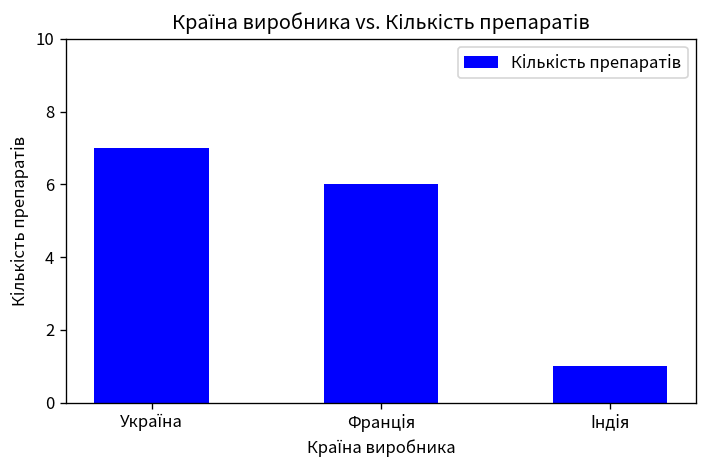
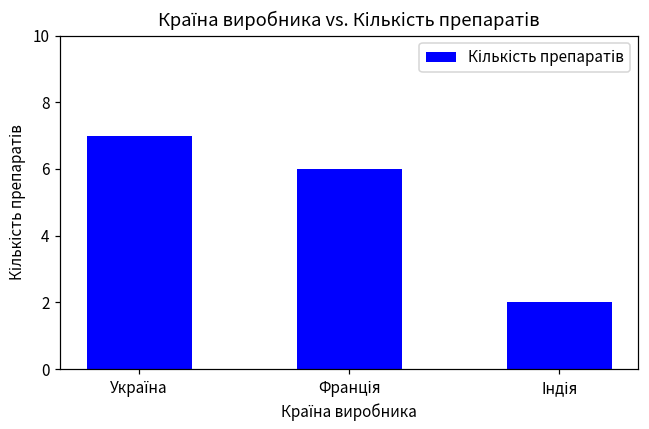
Індія: 1 -> 2
